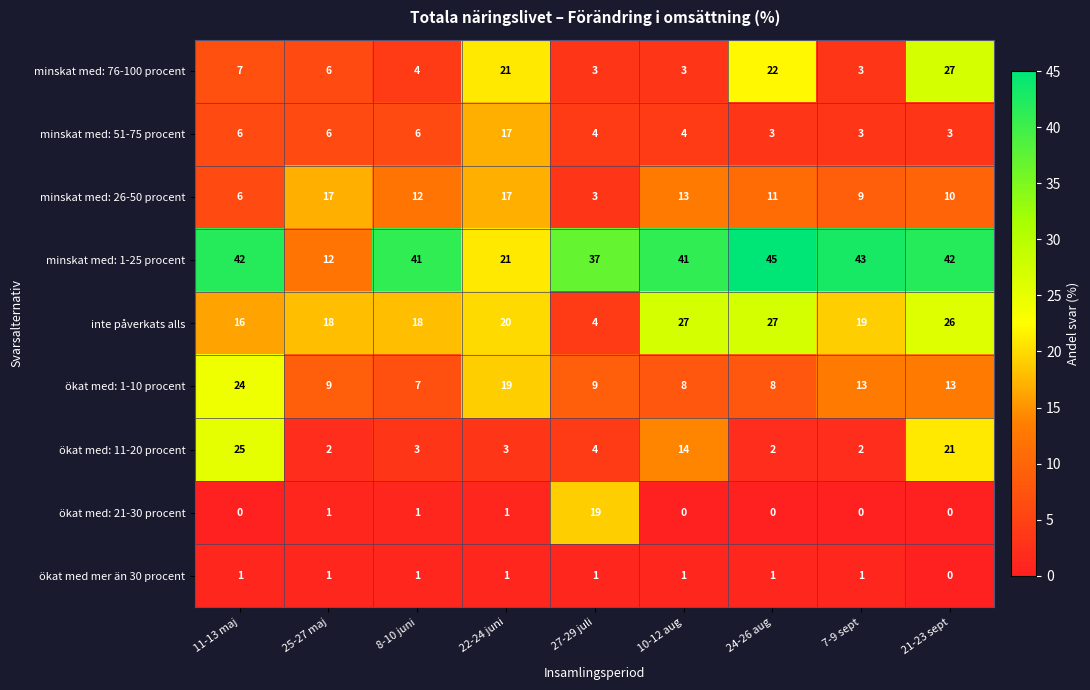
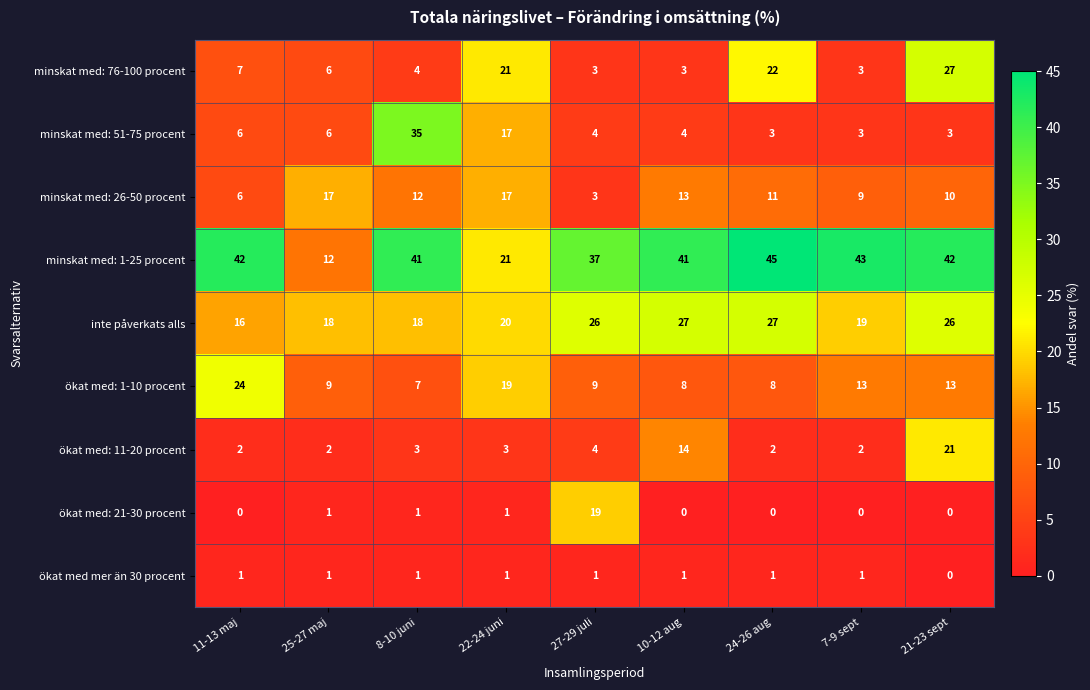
minskat med: 51-75 procent, 8-10 juni: 6 -> 35
inte påverkats alls, 27-29 juli: 4 -> 26
ökat med: 11-20 procent, 11-13 maj: 25 -> 2
